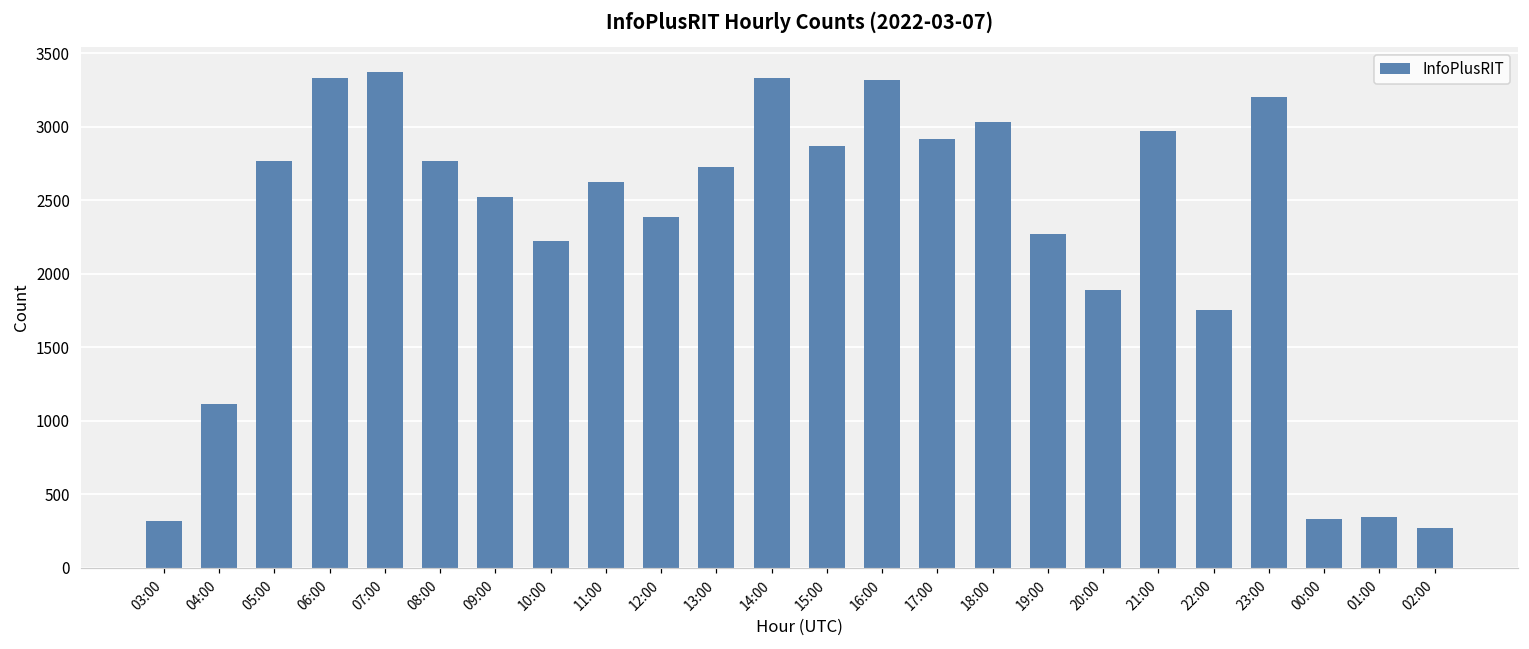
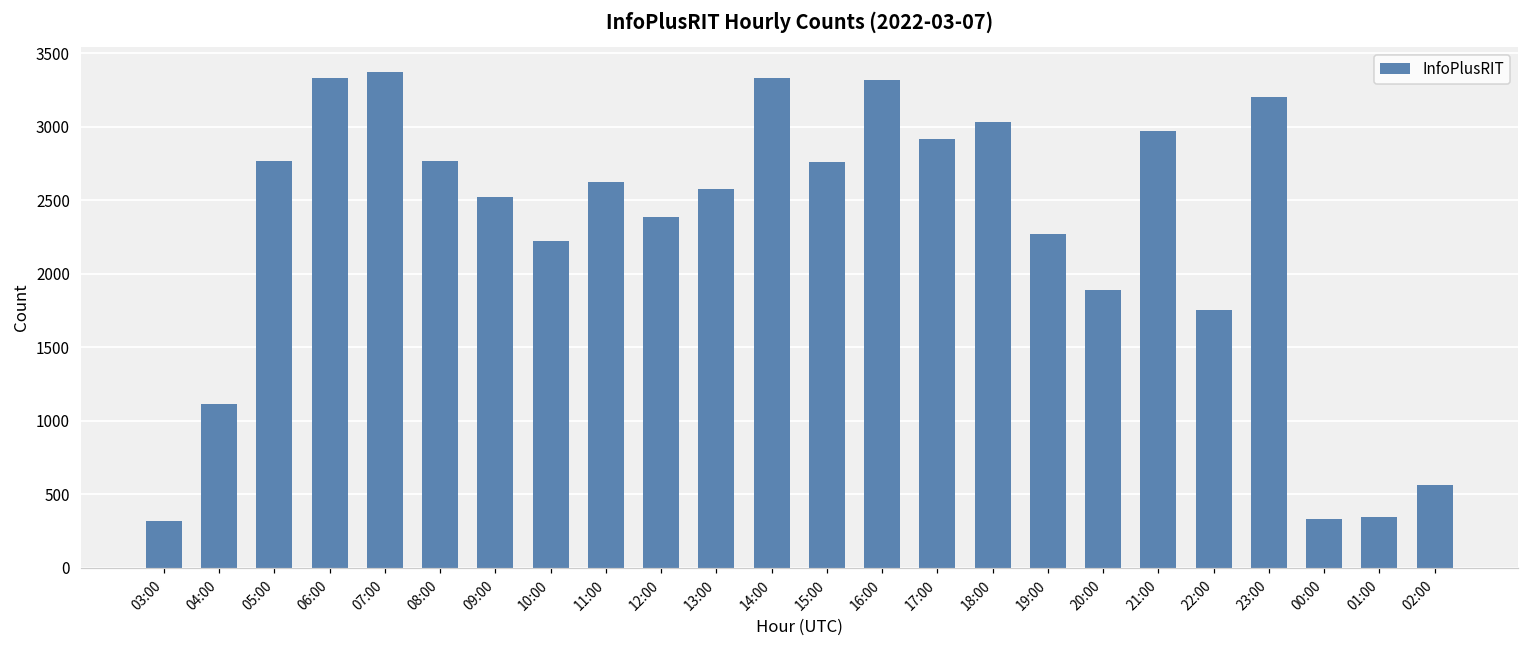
13:00: 2720 -> 2580
15:00: 2870 -> 2760
02:00: 270 -> 560
